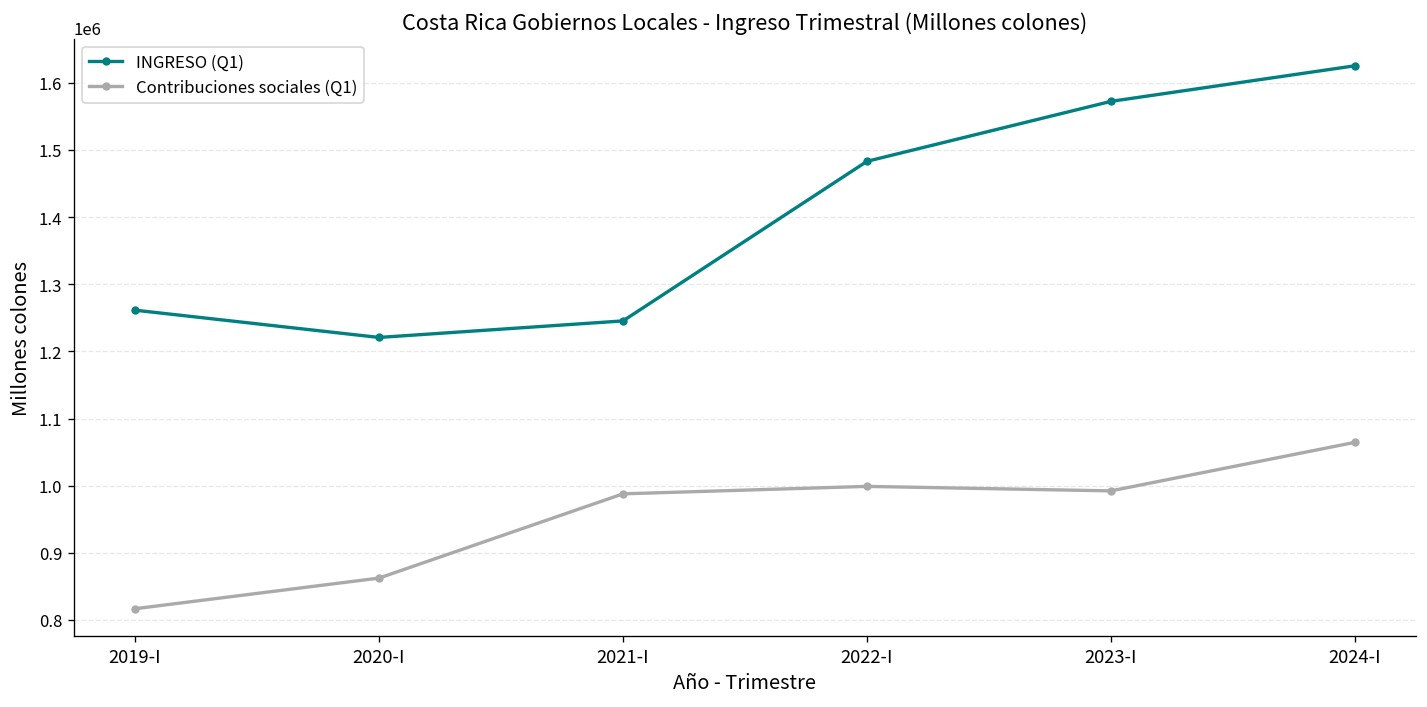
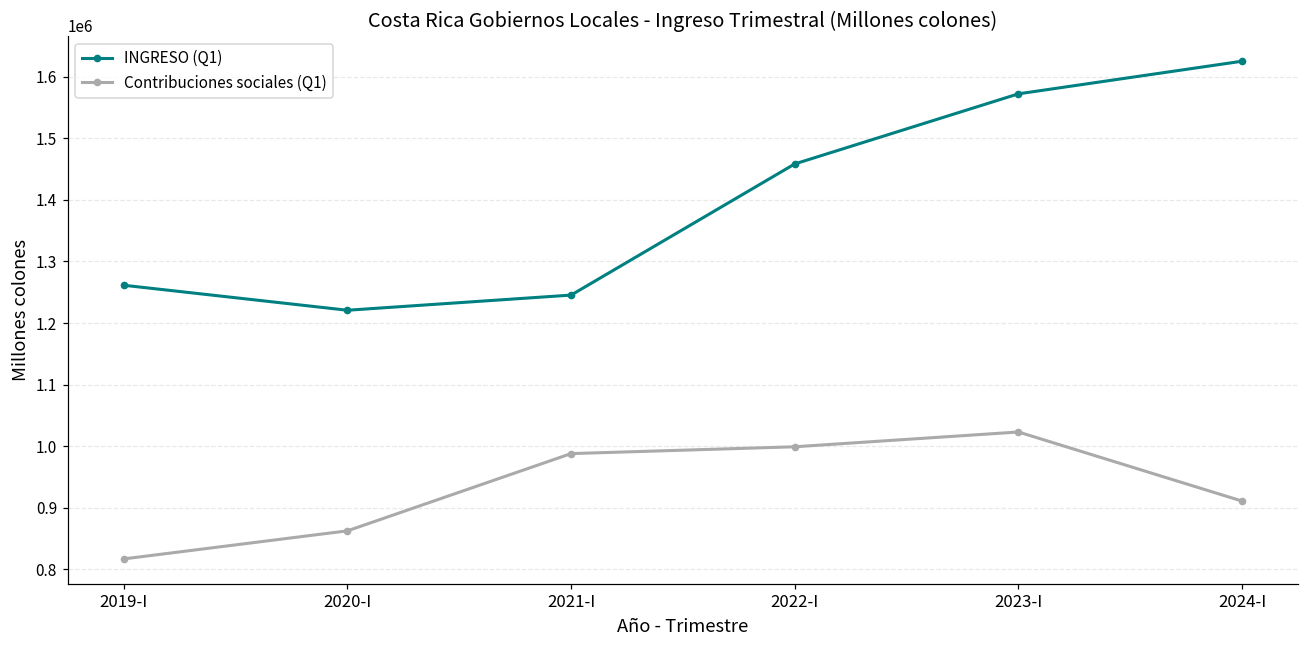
INGRESO (Q1), 2022-I: 1480000 -> 1460000
Contribuciones sociales (Q1), 2023-I: 990000 -> 1020000
Contribuciones sociales (Q1), 2024-I: 1060000 -> 910000
